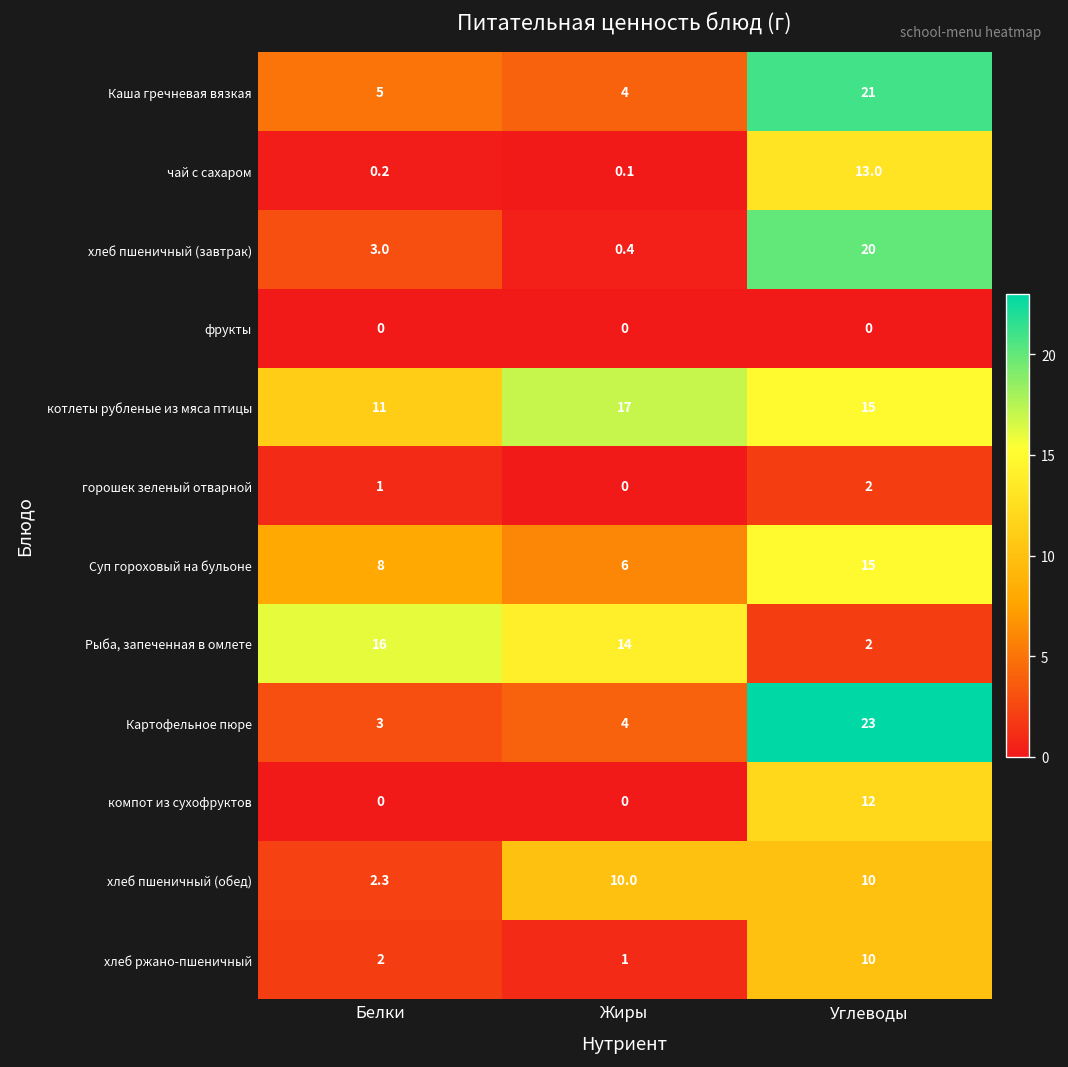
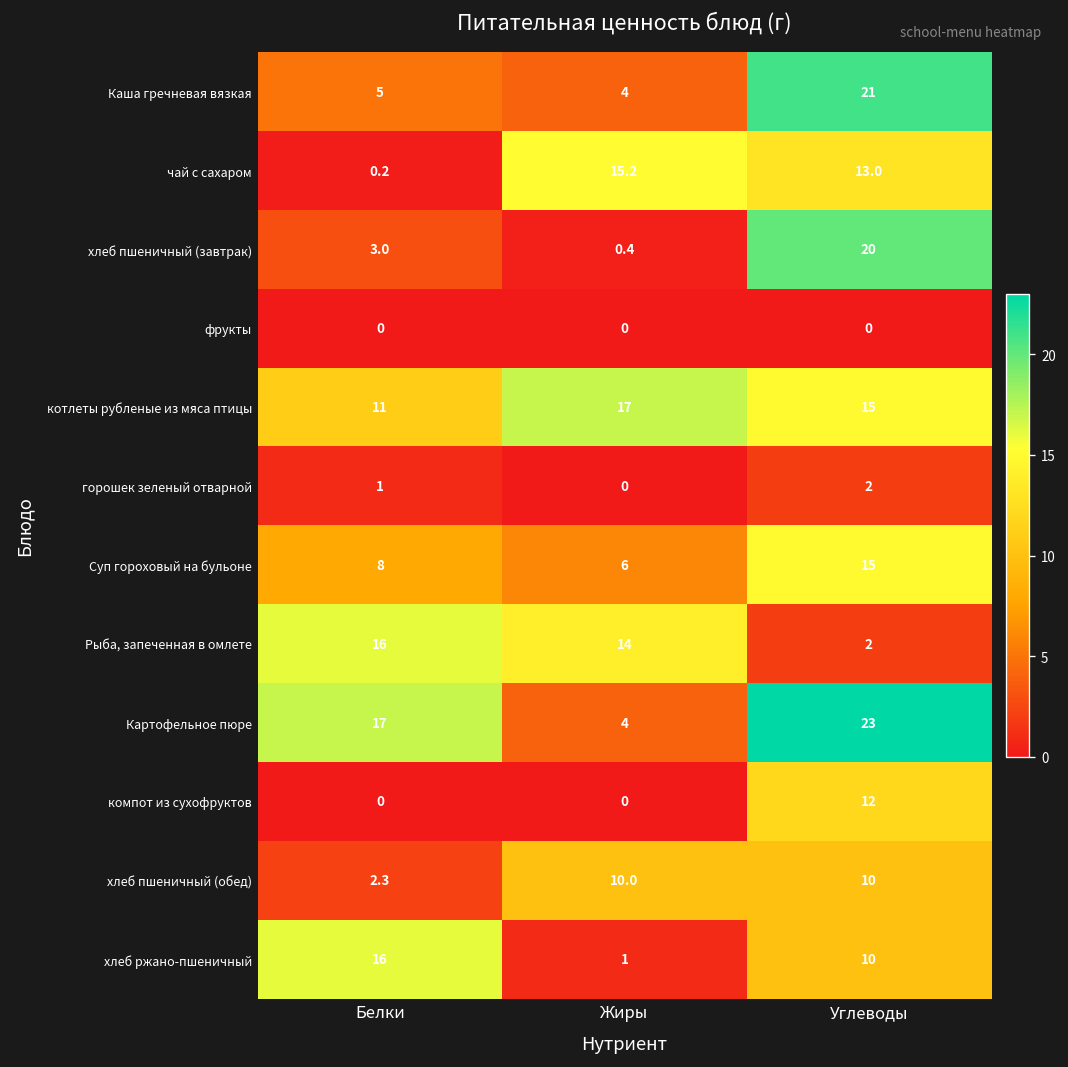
чай с сахаром, Жиры: 0.1 -> 15.2
Картофельное пюре, Белки: 3 -> 17
хлеб ржано-пшеничный, Белки: 2 -> 16
